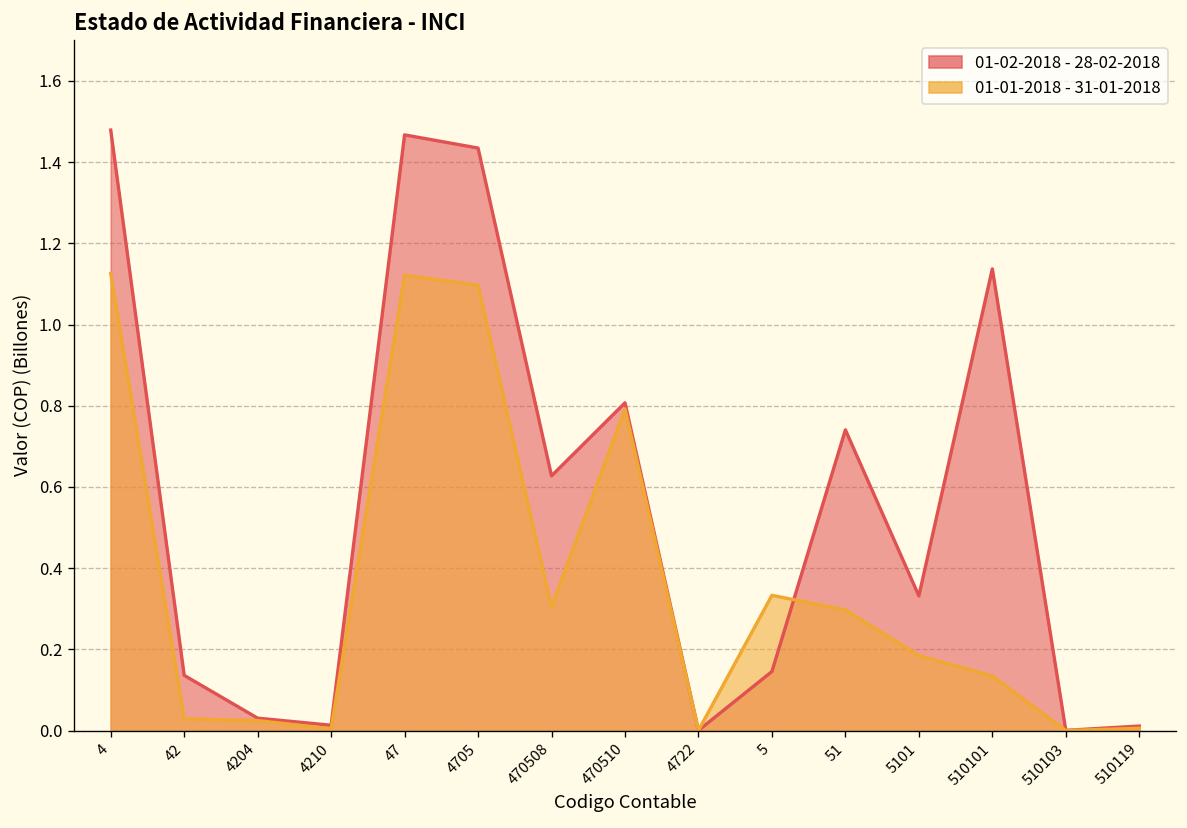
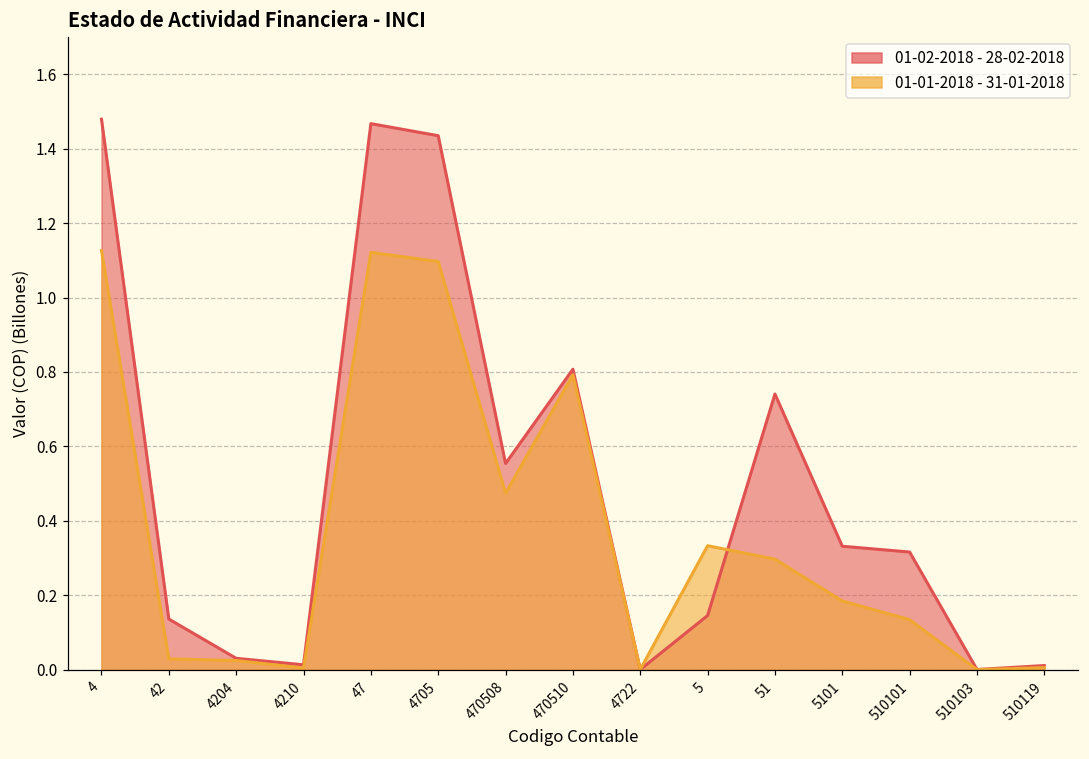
01-02-2018 - 28-02-2018, 470508: 0.63 -> 0.55
01-01-2018 - 31-01-2018, 470508: 0.30 -> 0.47
01-02-2018 - 28-02-2018, 510101: 1.14 -> 0.32
